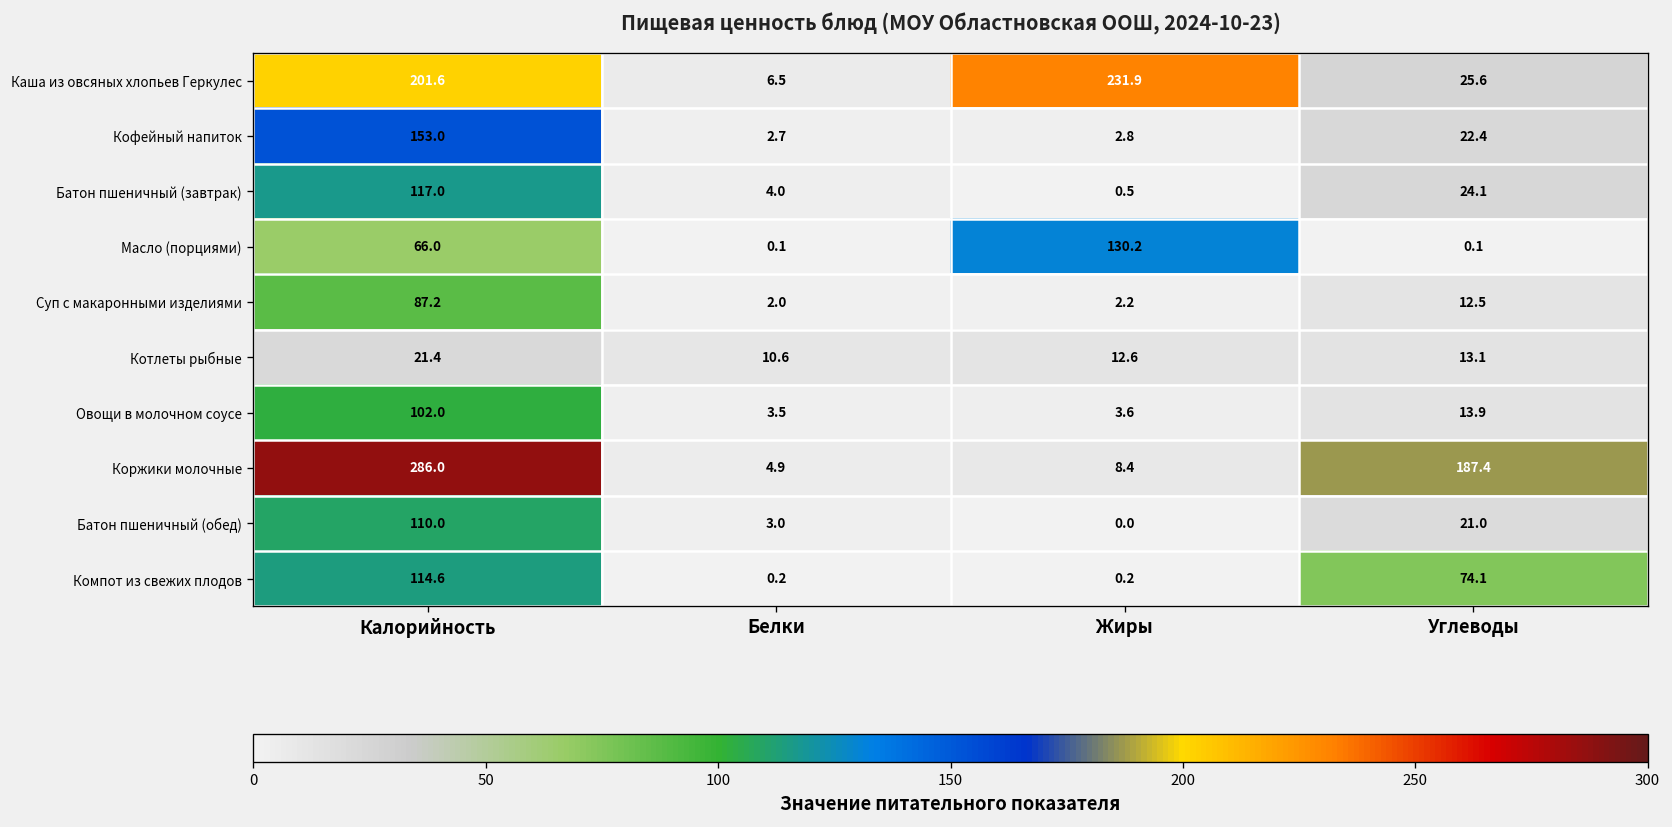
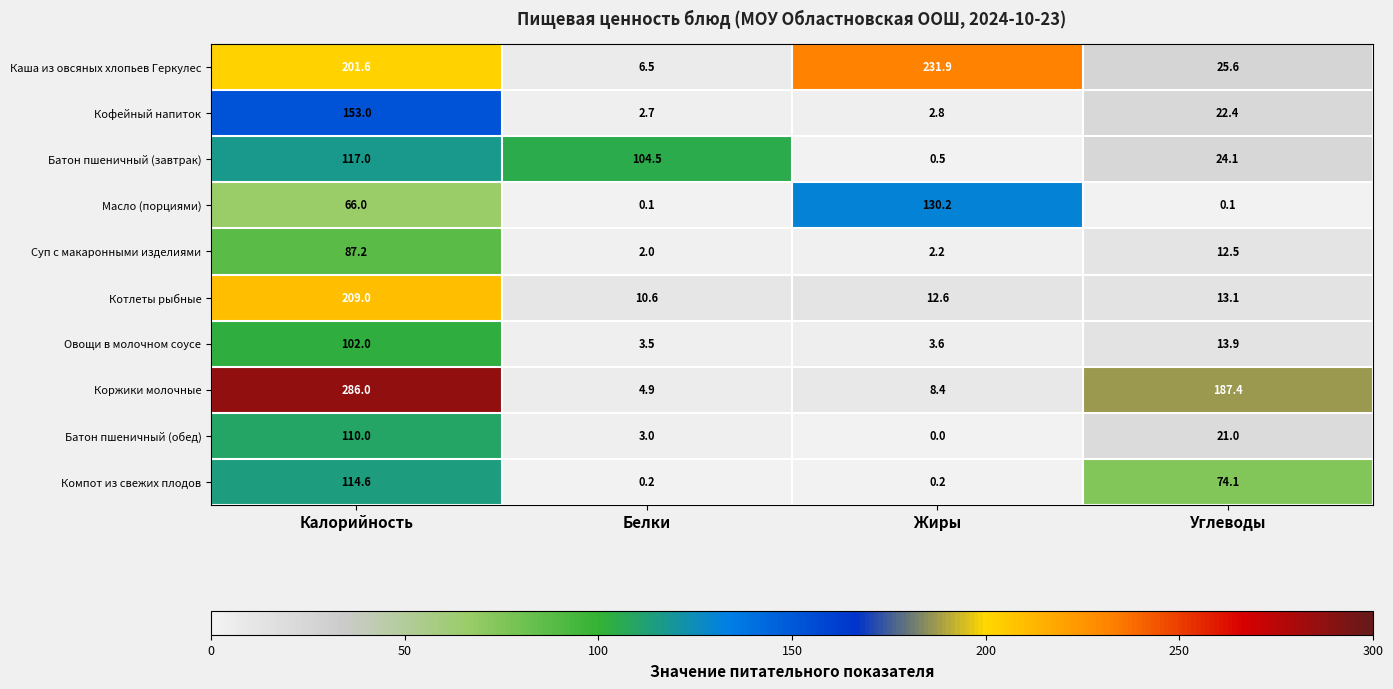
Батон пшеничный (завтрак), Белки: 4.0 -> 104.5
Котлеты рыбные, Калорийность: 21.4 -> 209.0
